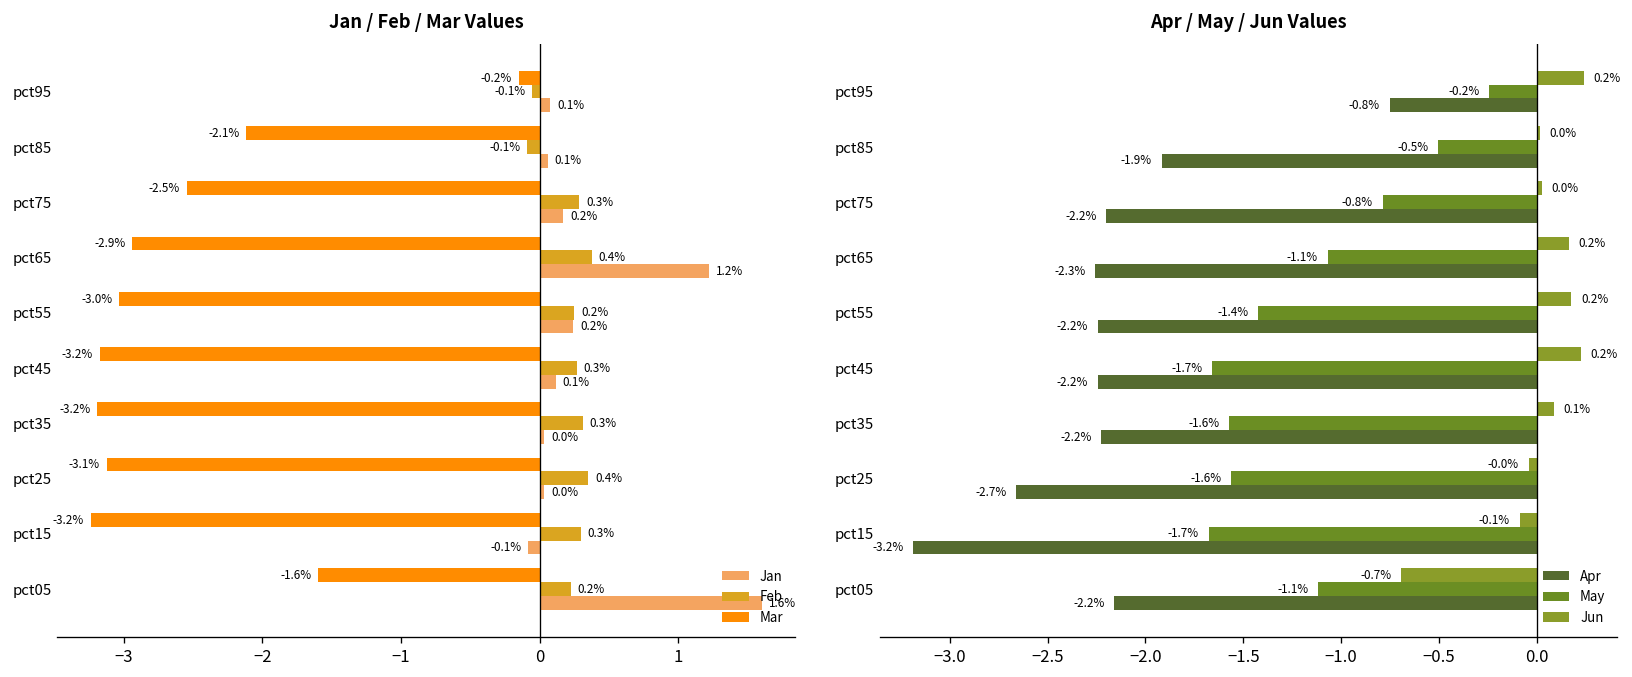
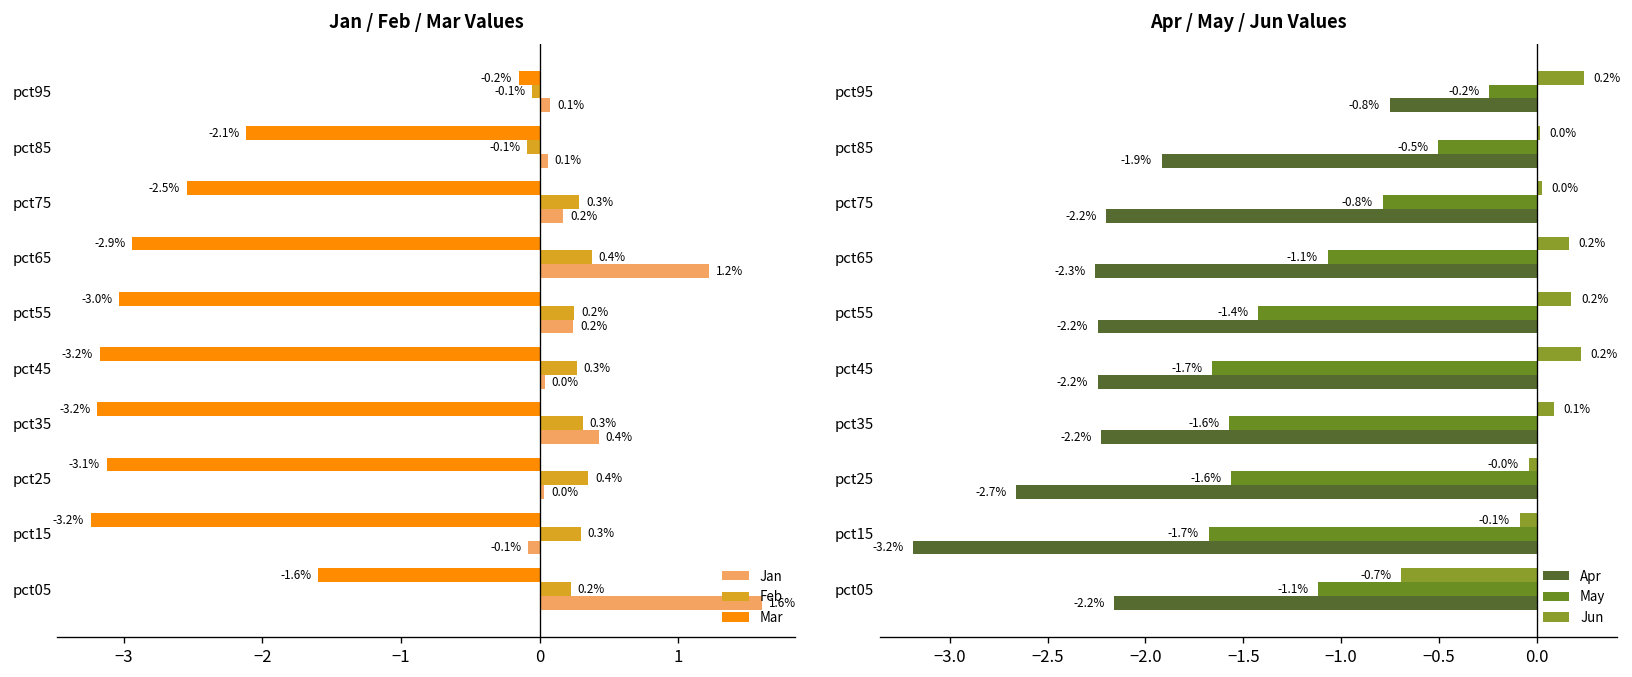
Jan / Feb / Mar Values, Jan, pct45: 0.1% -> 0.0%
Jan / Feb / Mar Values, Jan, pct35: 0.0% -> 0.4%
